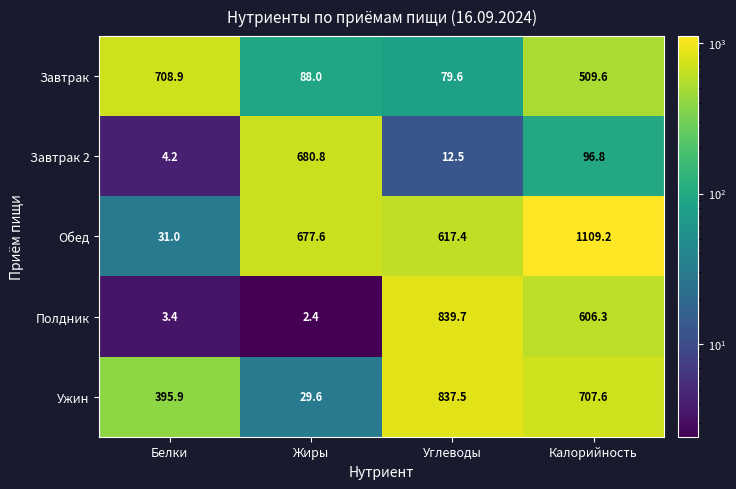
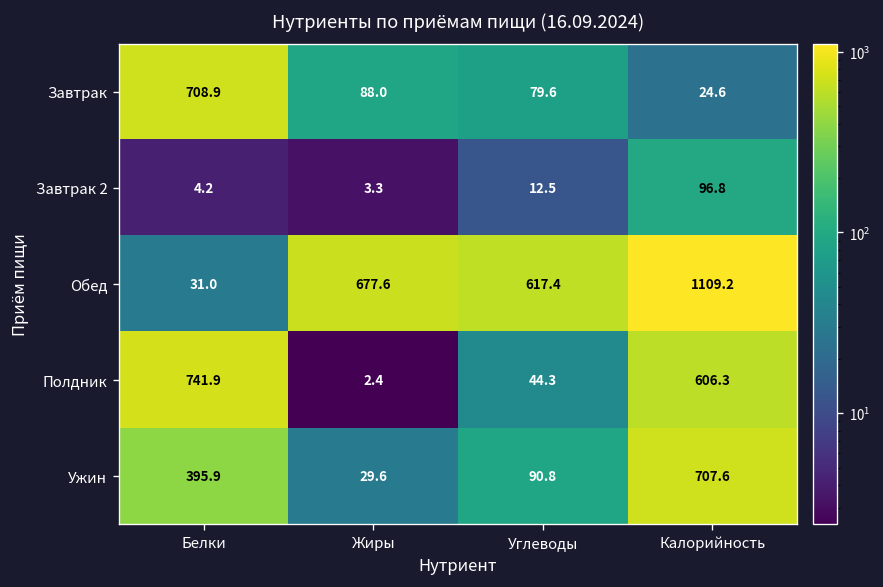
Завтрак, Калорийность: 509.6 -> 24.6
Завтрак 2, Жиры: 680.8 -> 3.3
Полдник, Белки: 3.4 -> 741.9
Полдник, Углеводы: 839.7 -> 44.3
Ужин, Углеводы: 837.5 -> 90.8
